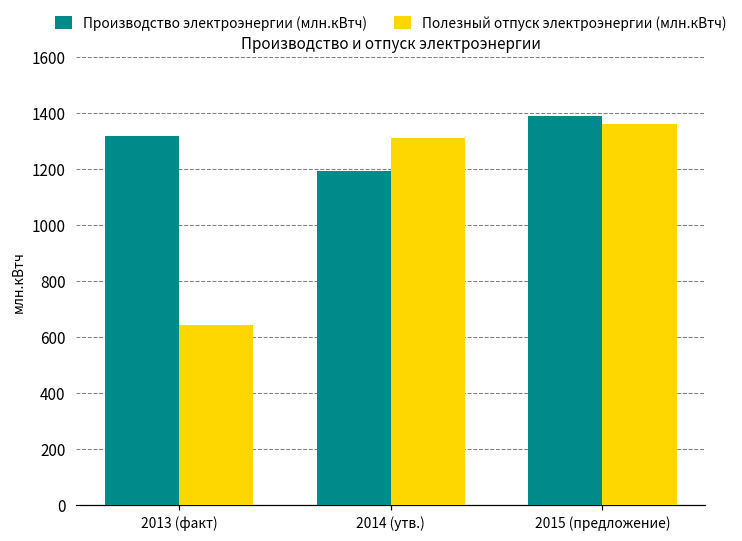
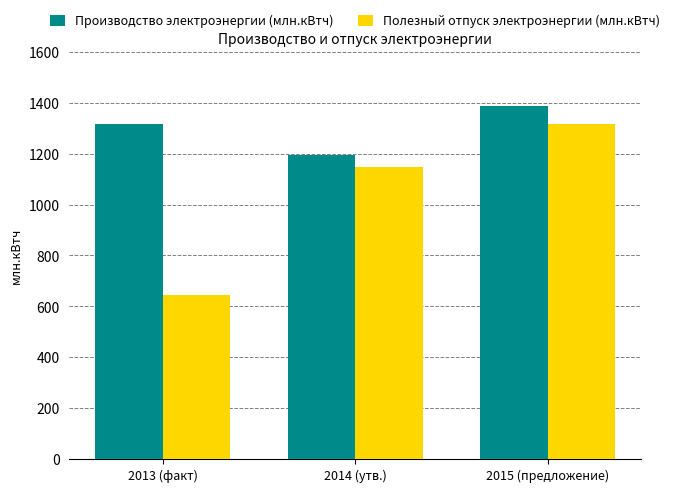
Полезный отпуск электроэнергии (млн.кВтч), 2014 (утв.): 1310 -> 1150
Полезный отпуск электроэнергии (млн.кВтч), 2015 (предложение): 1360 -> 1320
